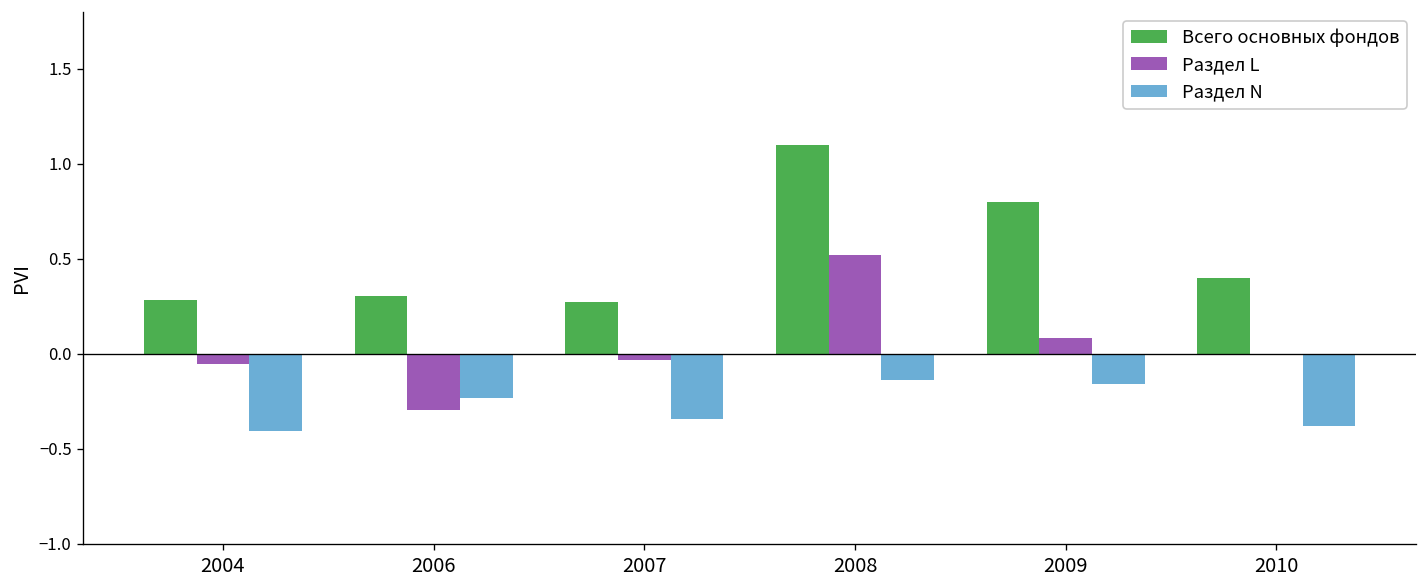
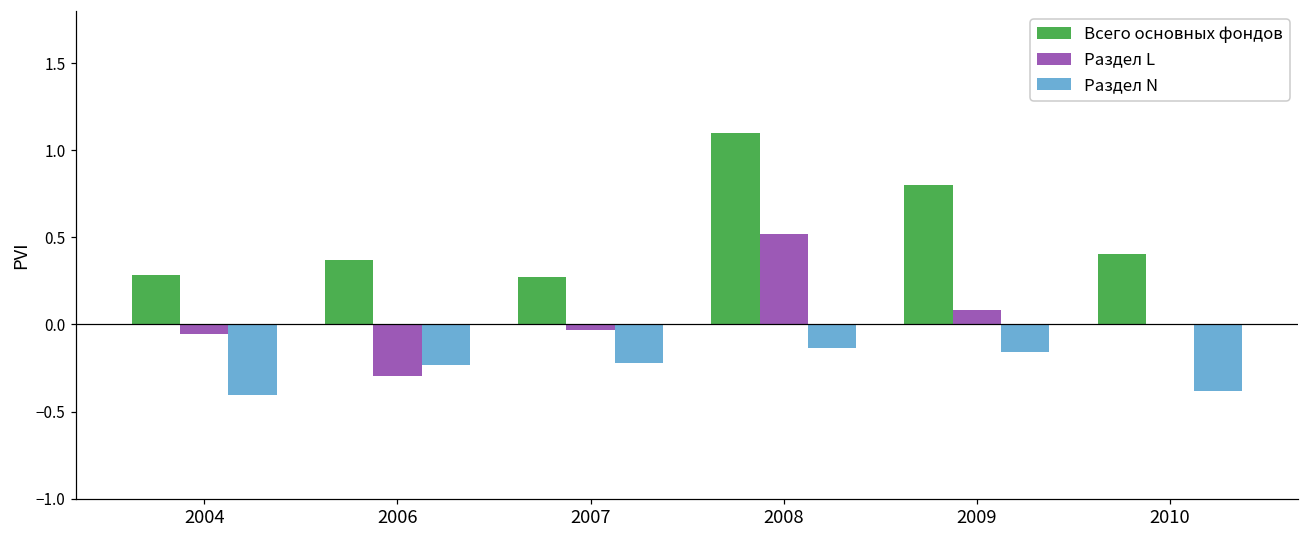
Всего основных фондов, 2006: 0.31 -> 0.37
Раздел N, 2007: -0.34 -> -0.22
